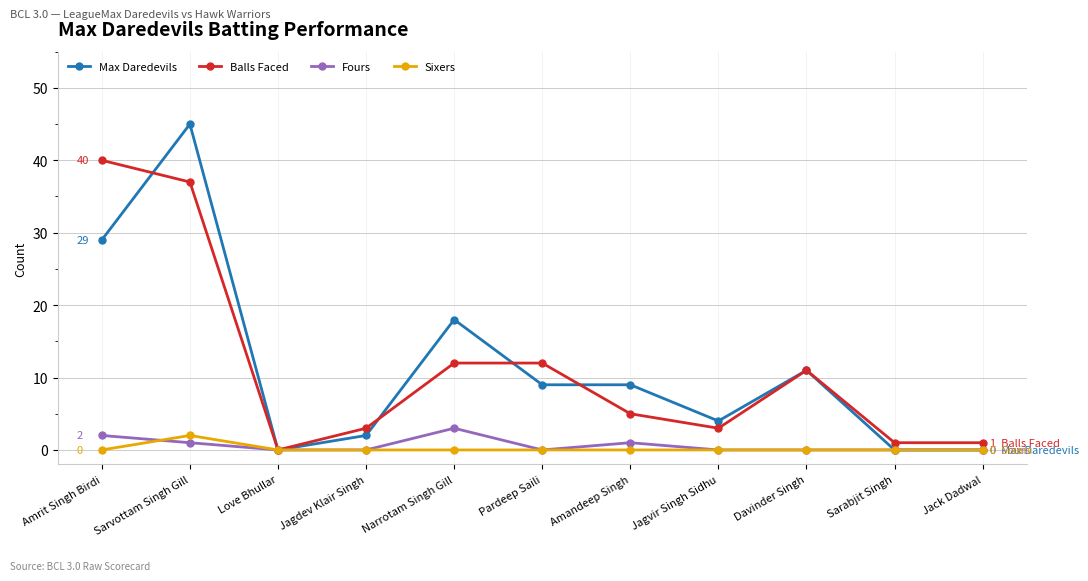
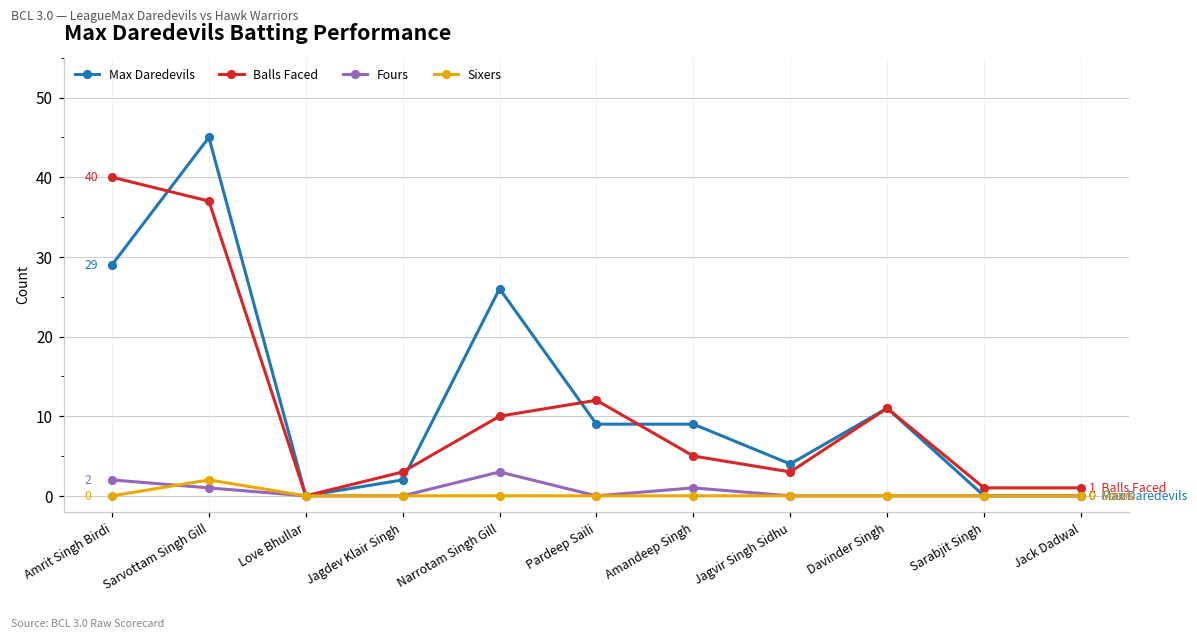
Max Daredevils, Narrotam Singh Gill: 18 -> 26
Balls Faced, Narrotam Singh Gill: 12 -> 10
